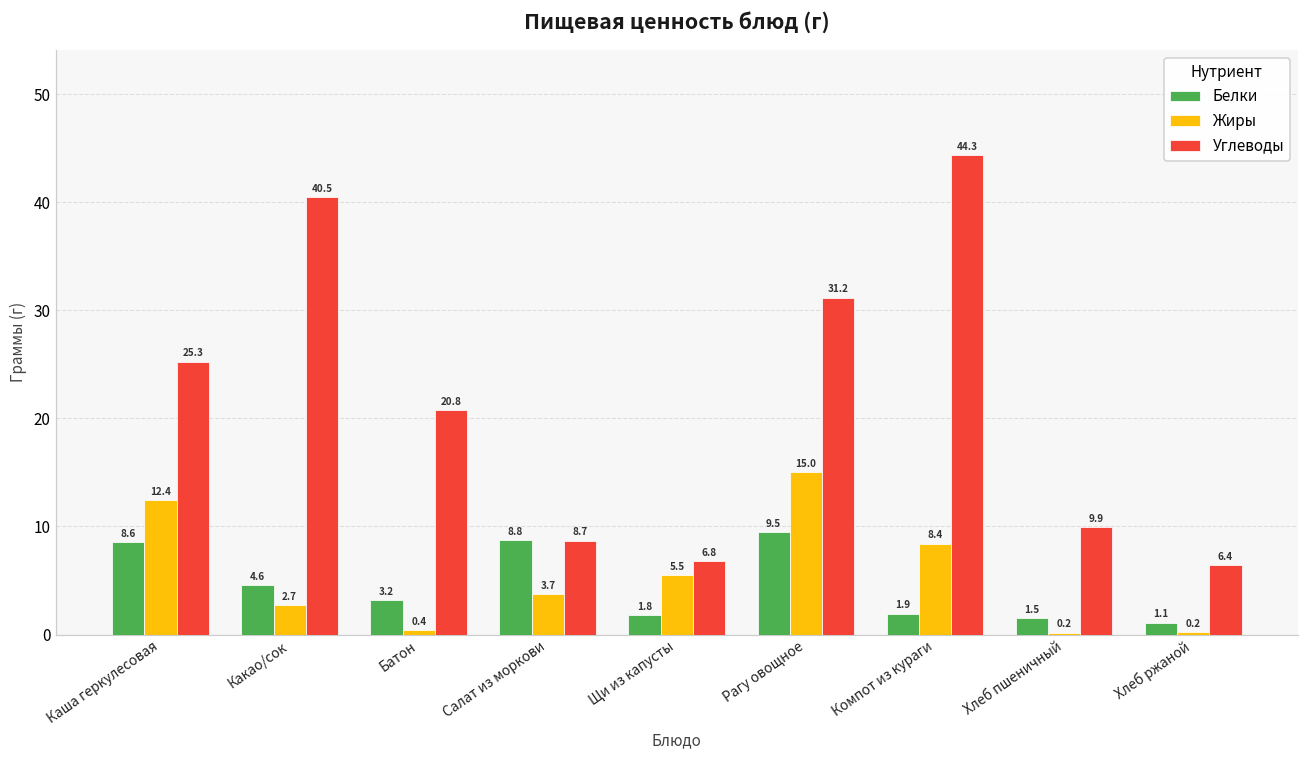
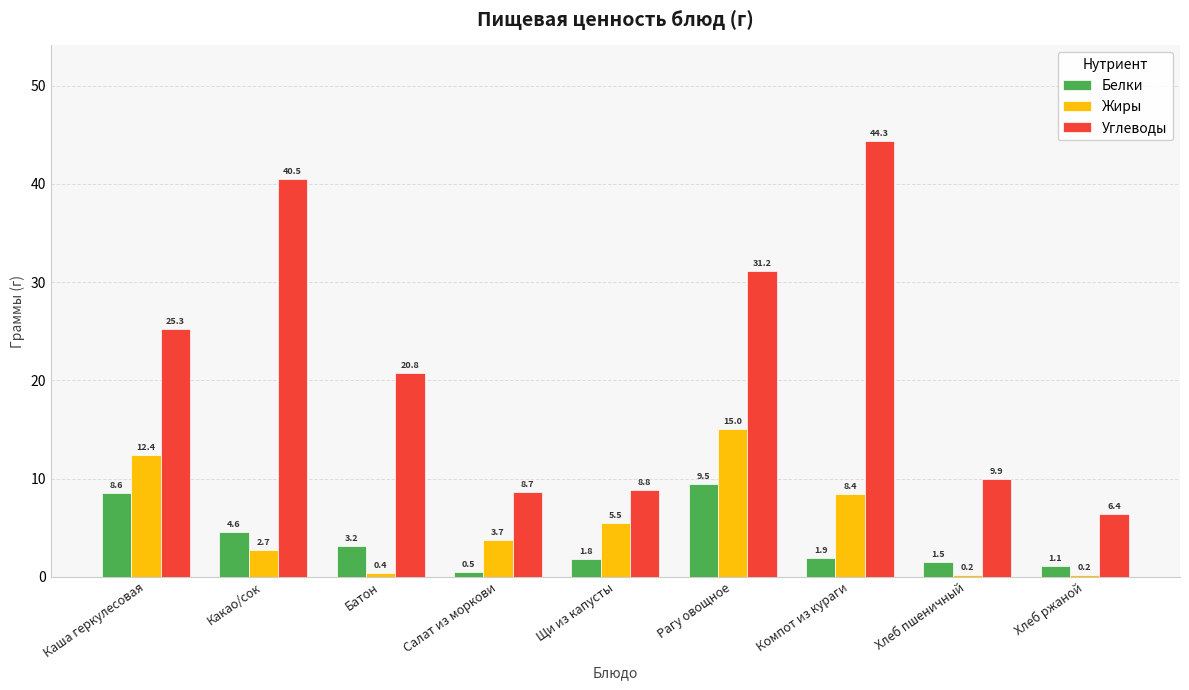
Белки, Салат из моркови: 8.8 -> 0.5
Углеводы, Щи из капусты: 6.8 -> 8.8
